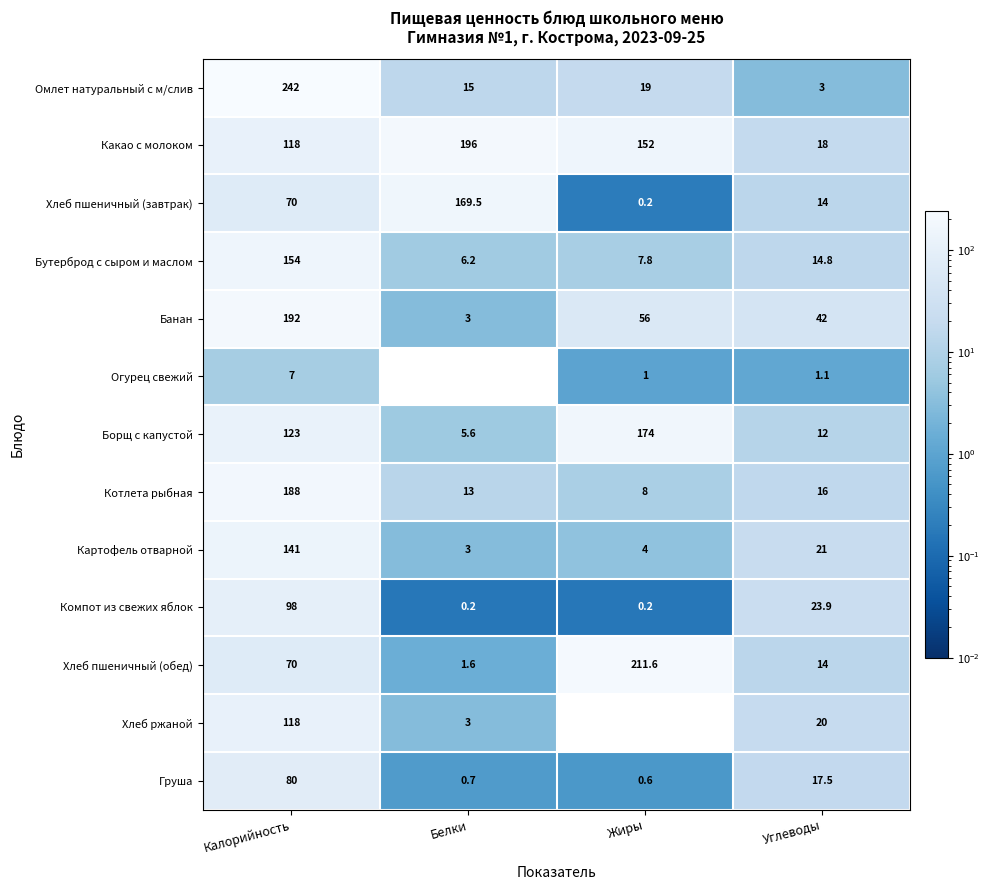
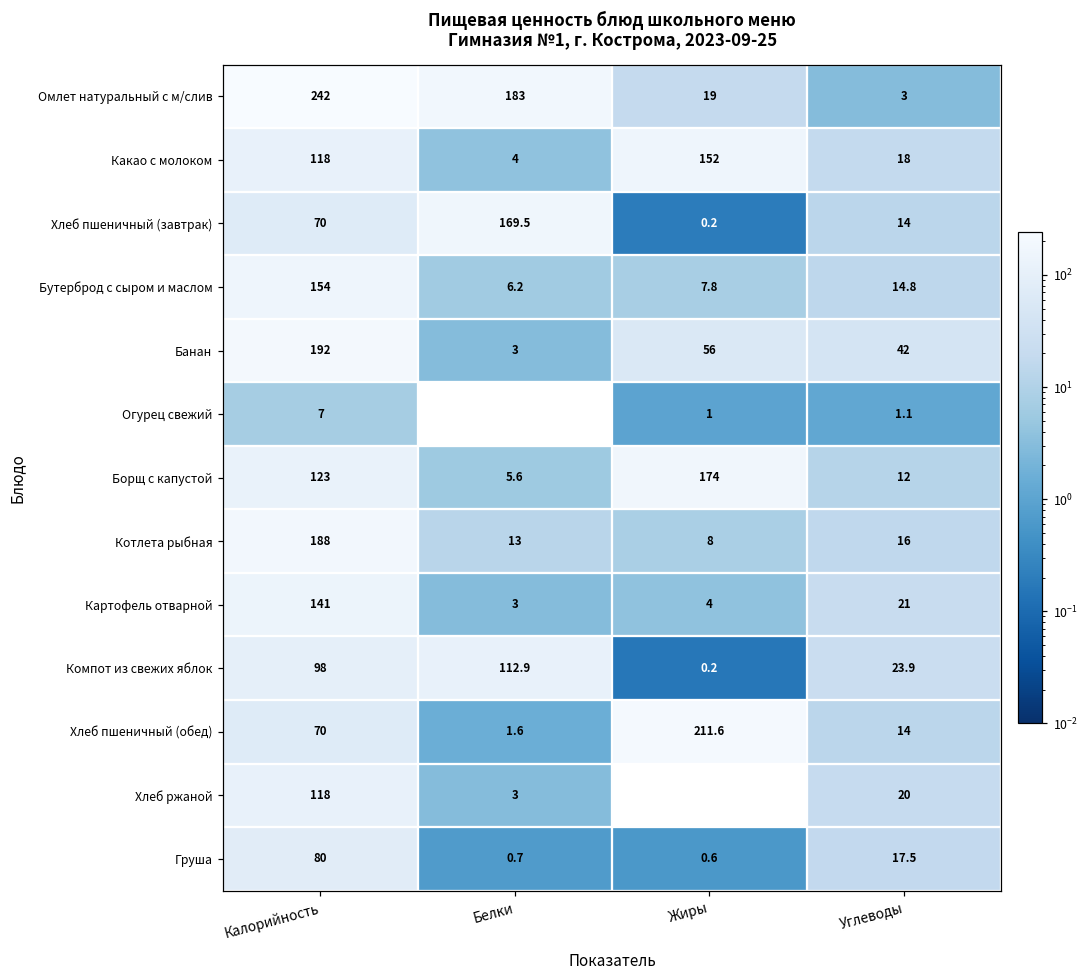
Омлет натуральный с м/слив, Белки: 15 -> 183
Какао с молоком, Белки: 196 -> 4
Компот из свежих яблок, Белки: 0.2 -> 112.9
